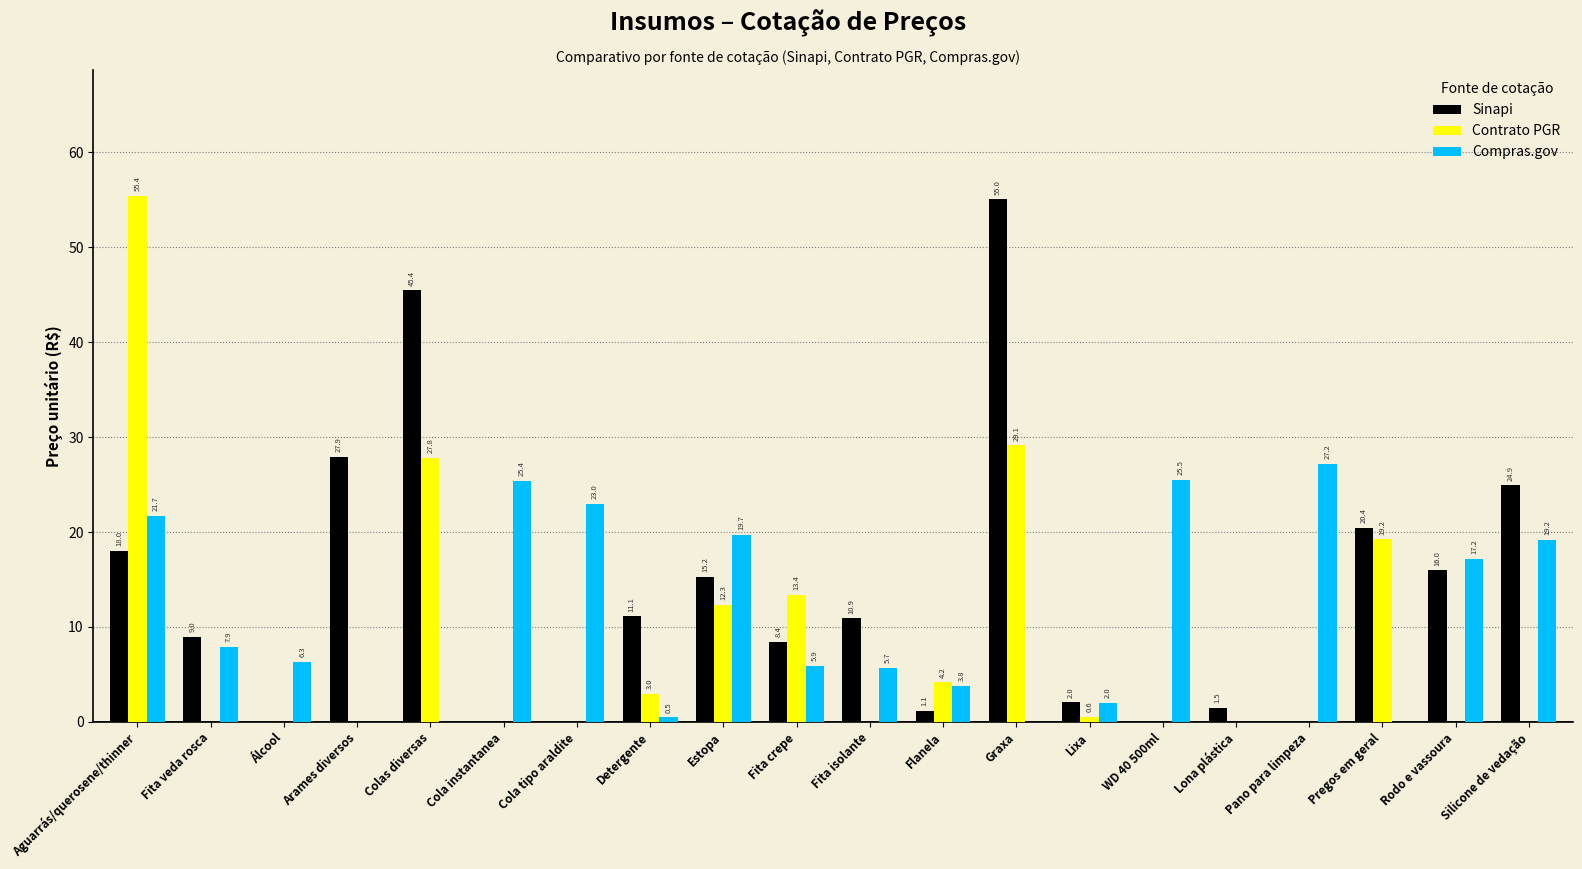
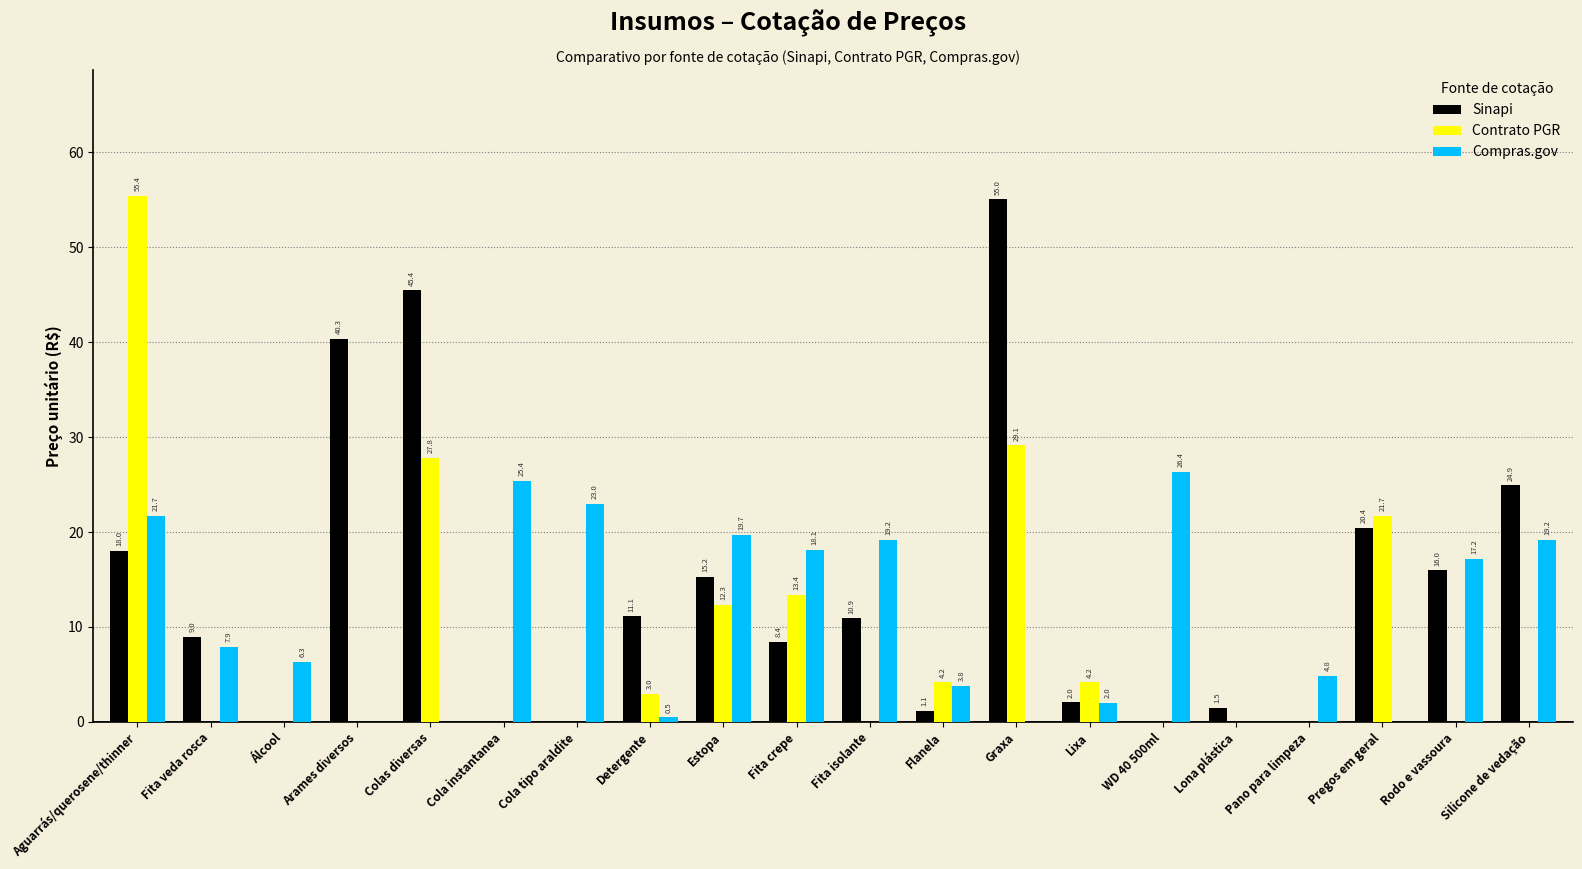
Sinapi, Arames diversos: 27.9 -> 40.3
Compras.gov, Fita crepe: 5.9 -> 18.1
Compras.gov, Fita isolante: 5.7 -> 19.2
Contrato PGR, Lixa: 0.6 -> 4.2
Compras.gov, WD 40 500ml: 25.5 -> 26.4
Compras.gov, Pano para limpeza: 27.2 -> 4.8
Contrato PGR, Pregos em geral: 19.2 -> 21.7
